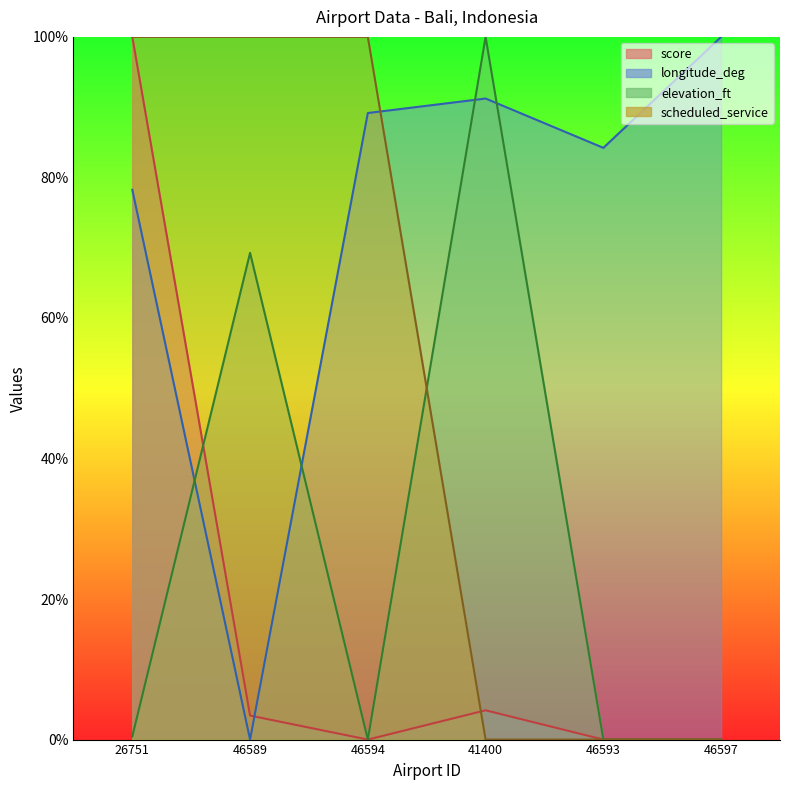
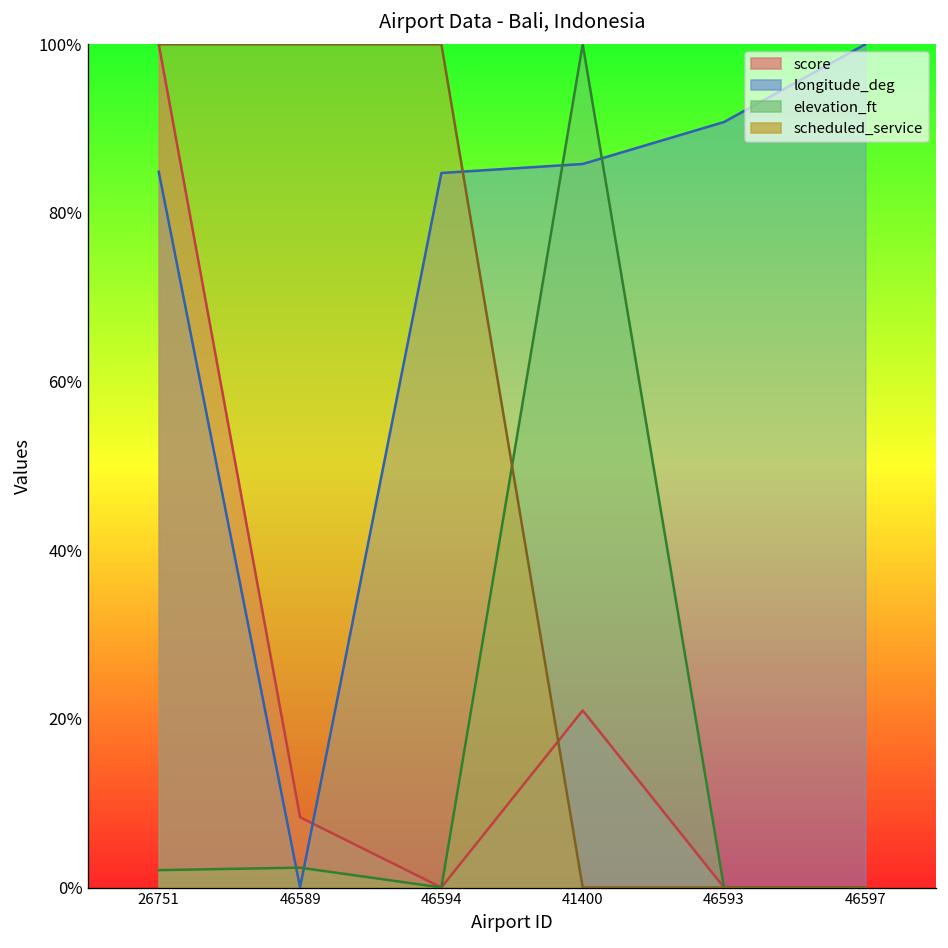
longitude_deg, 26751: 78% -> 85%
elevation_ft, 26751: 0% -> 2%
score, 46589: 3% -> 8%
elevation_ft, 46589: 69% -> 2%
longitude_deg, 46594: 89% -> 85%
score, 41400: 4% -> 21%
longitude_deg, 41400: 91% -> 86%
longitude_deg, 46593: 84% -> 91%
